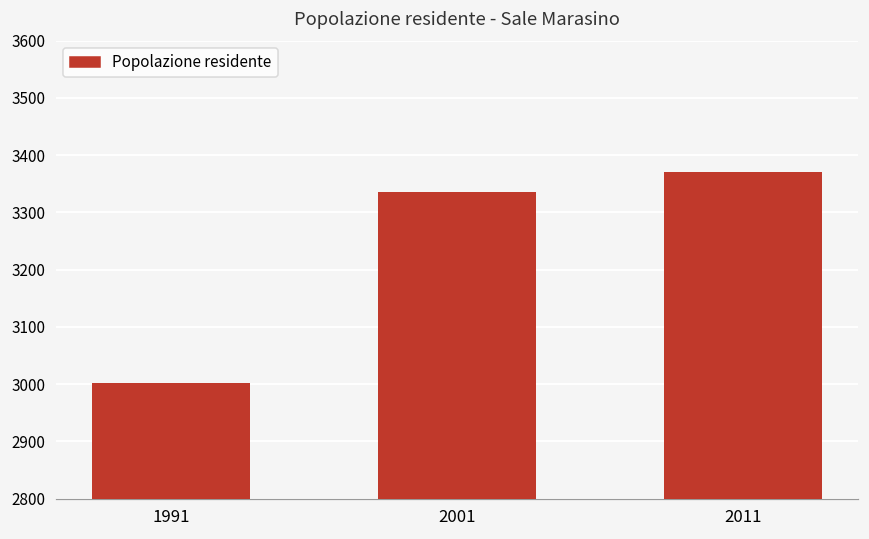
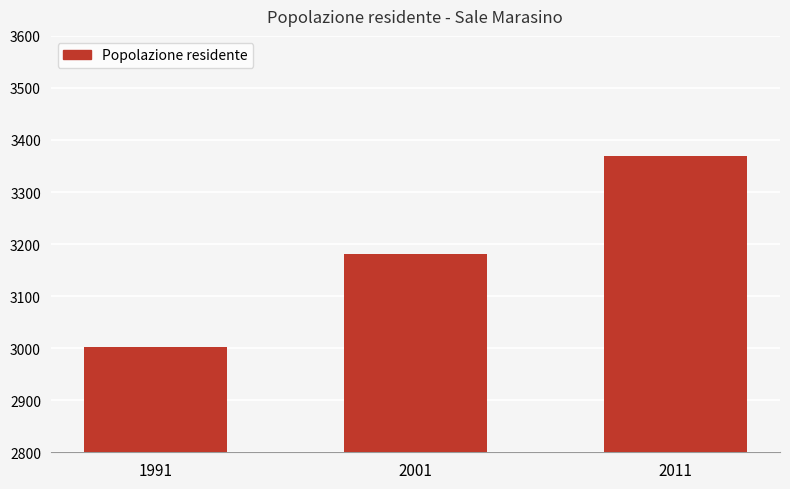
2001: 3340 -> 3180
